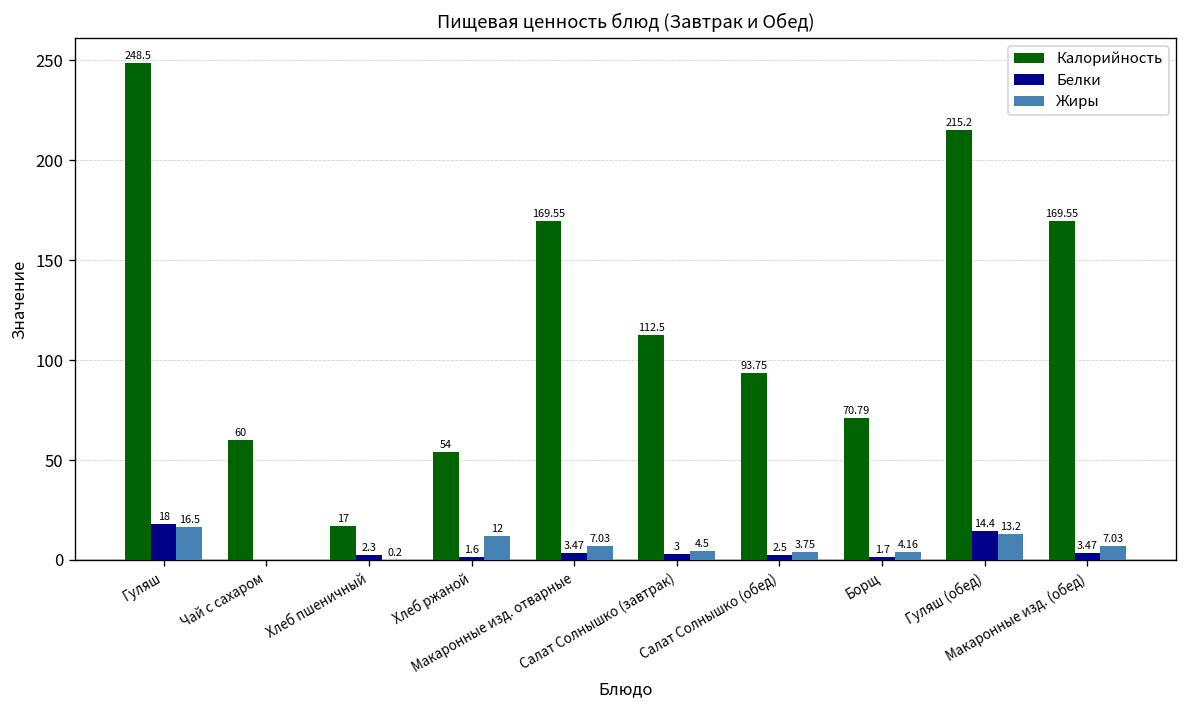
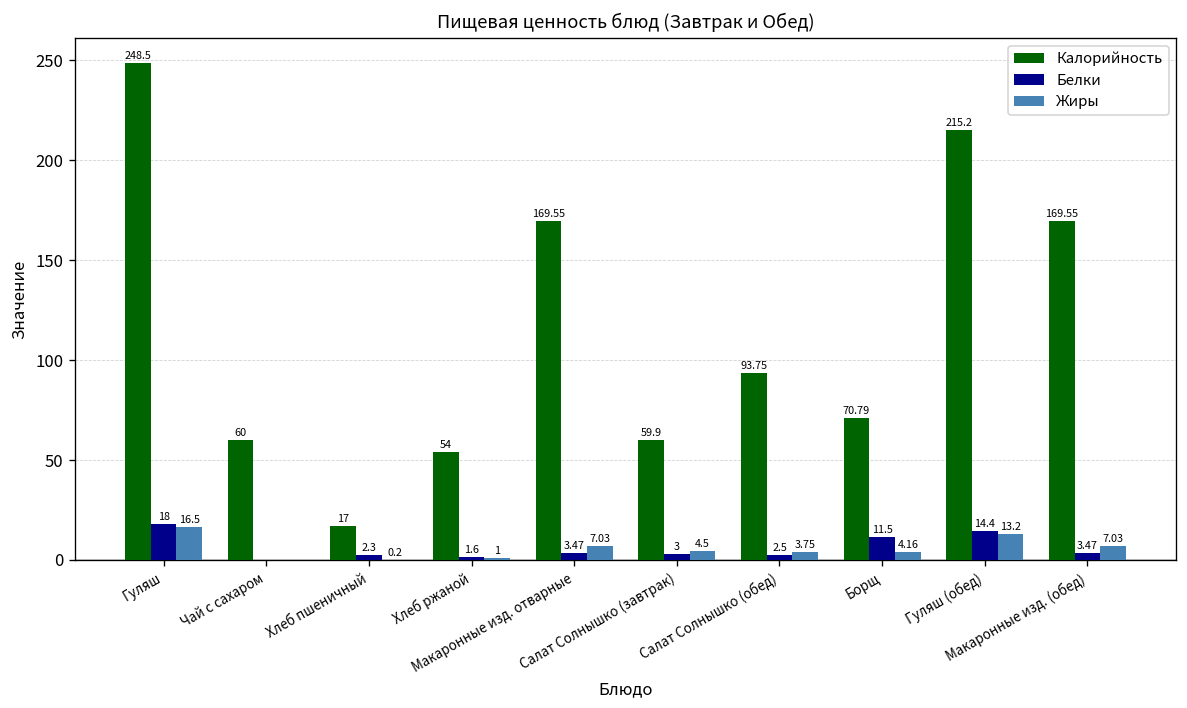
Жиры, Хлеб ржаной: 12 -> 1
Калорийность, Салат Солнышко (завтрак): 112.5 -> 59.9
Белки, Борщ: 1.7 -> 11.5
